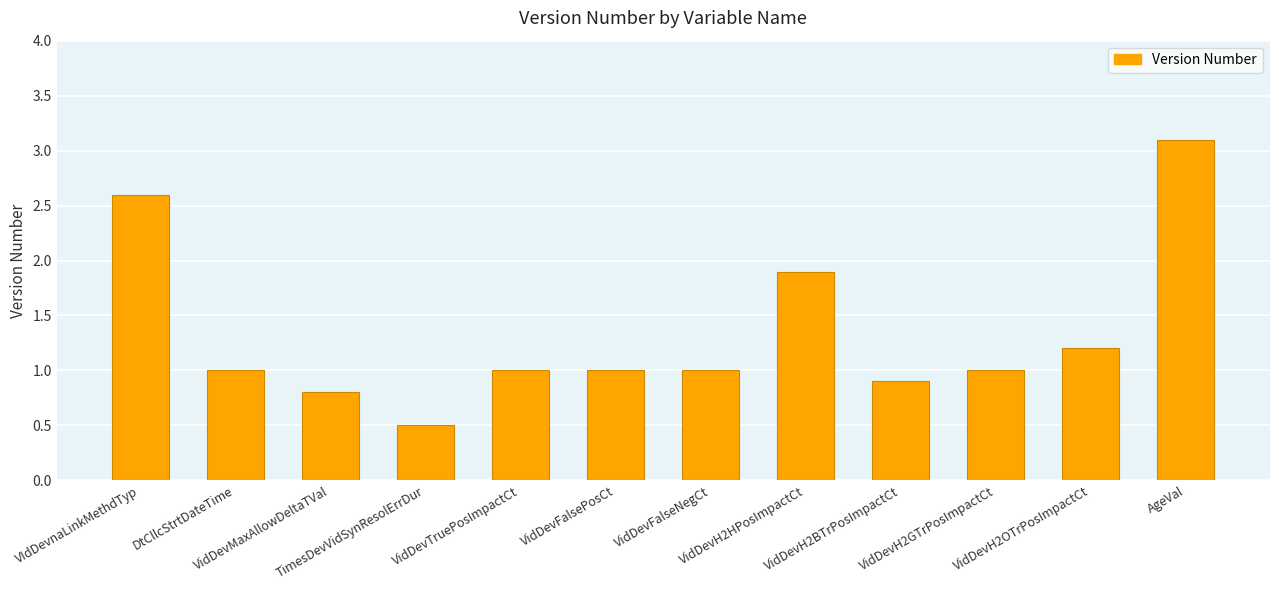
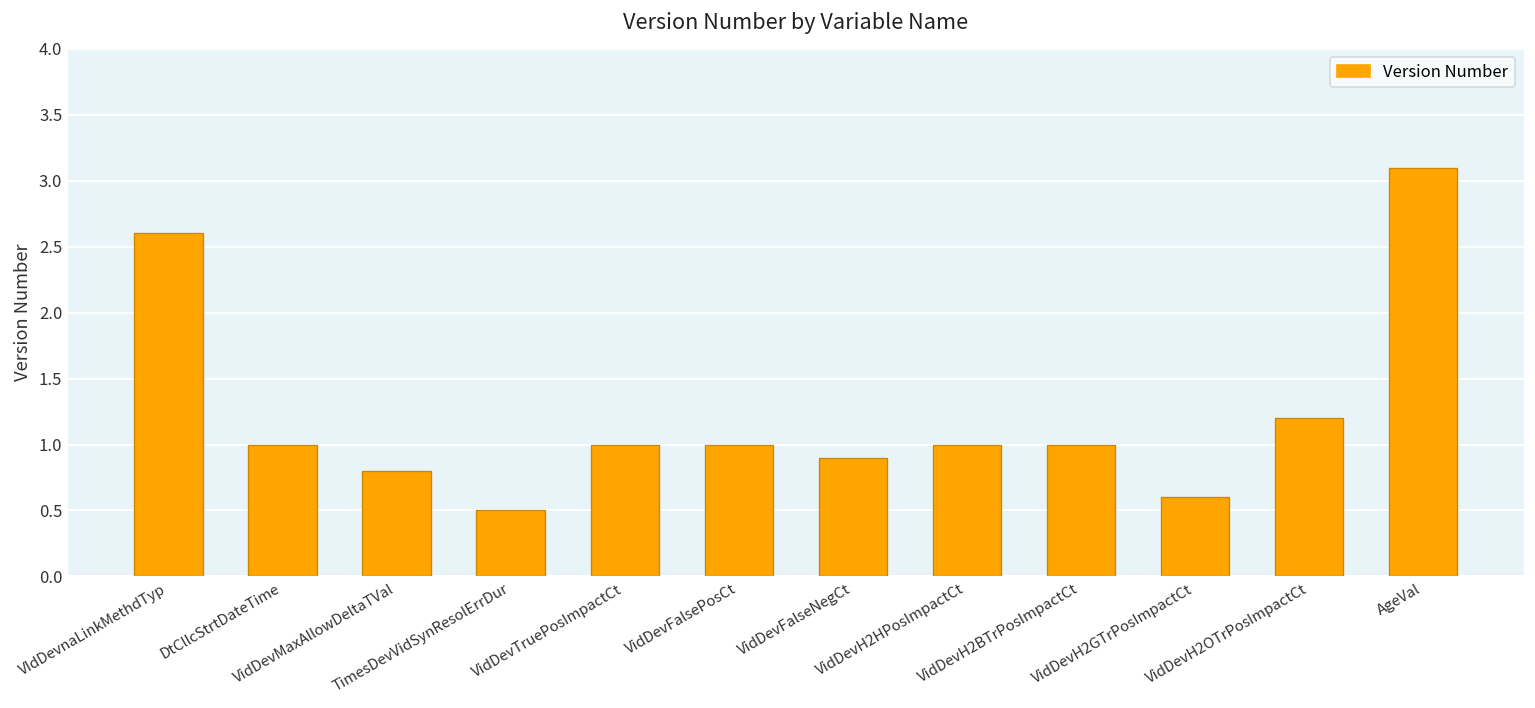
VidDevFalseNegCt: 1.0 -> 0.9
VidDevH2HPosImpactCt: 1.9 -> 1.0
VidDevH2BTrPosImpactCt: 0.9 -> 1.0
VidDevH2GTrPosImpactCt: 1.0 -> 0.6
